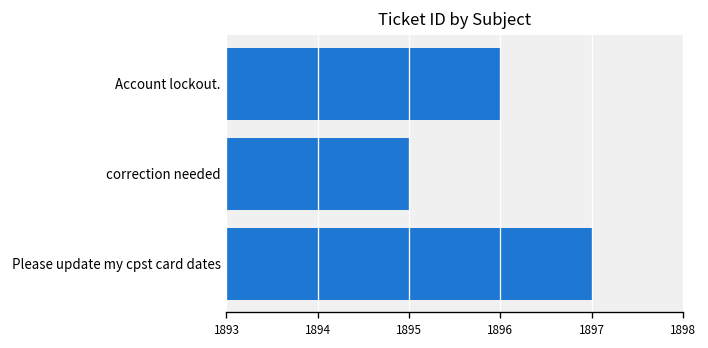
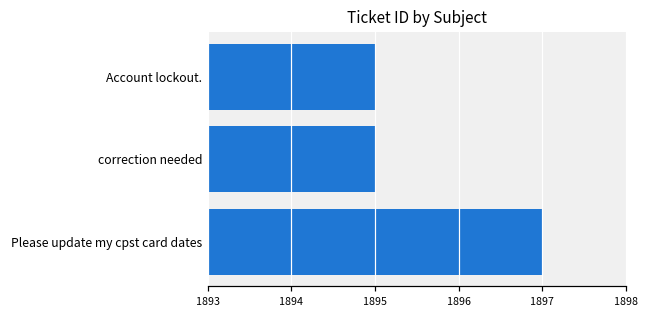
Account lockout.: 1896 -> 1895
